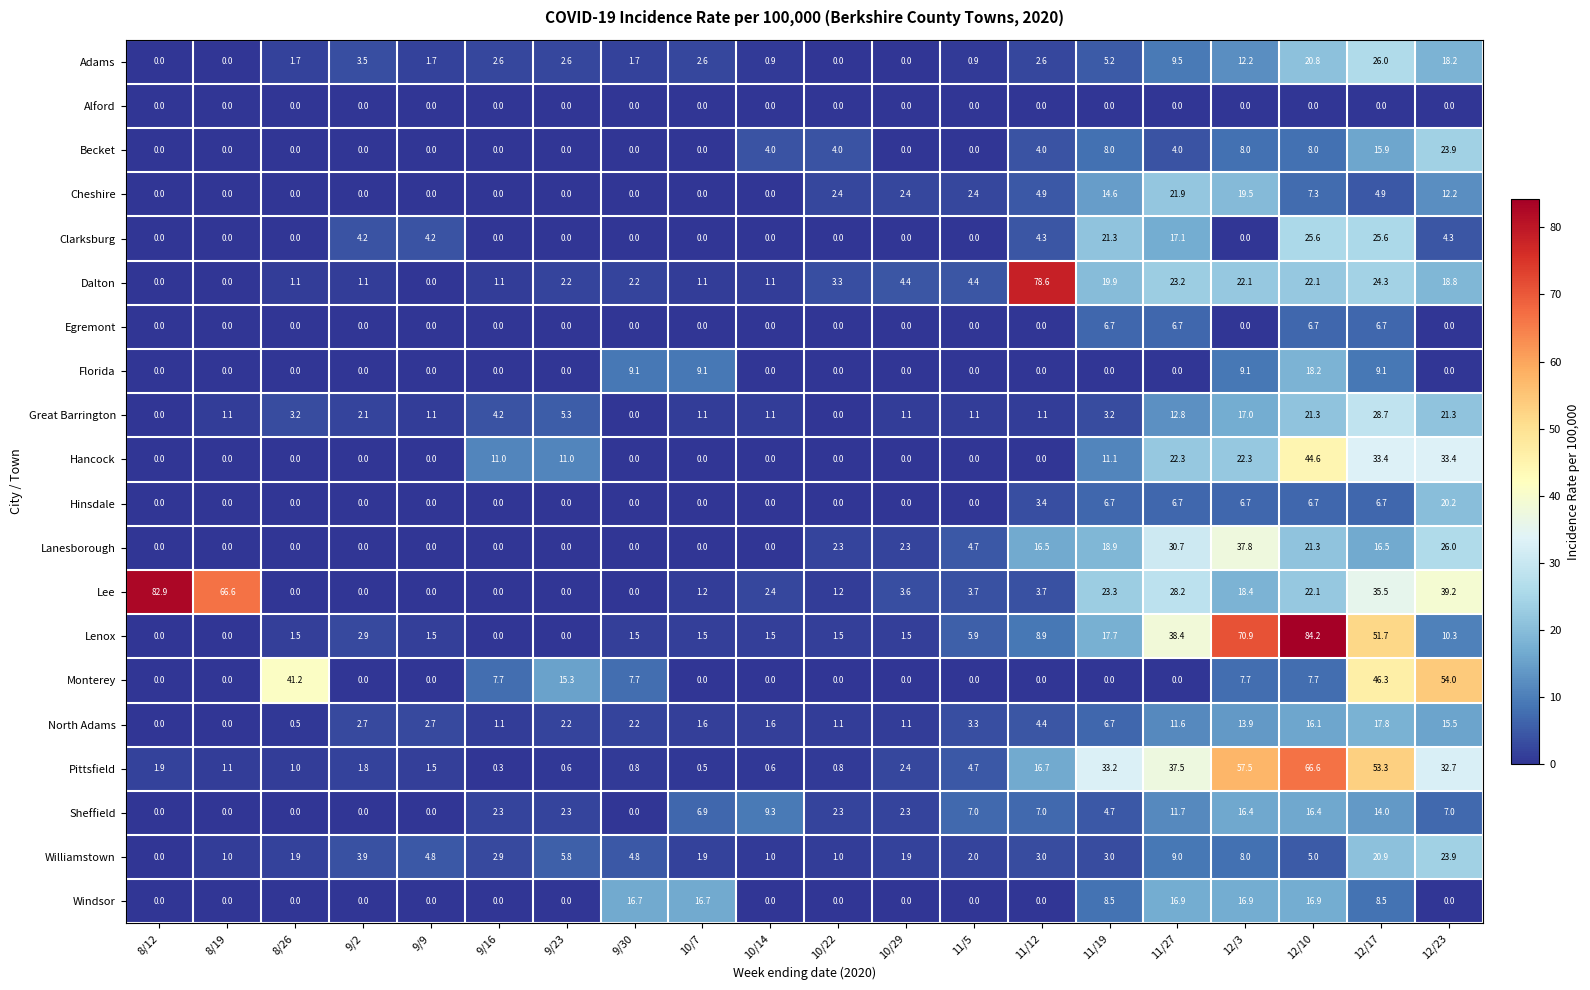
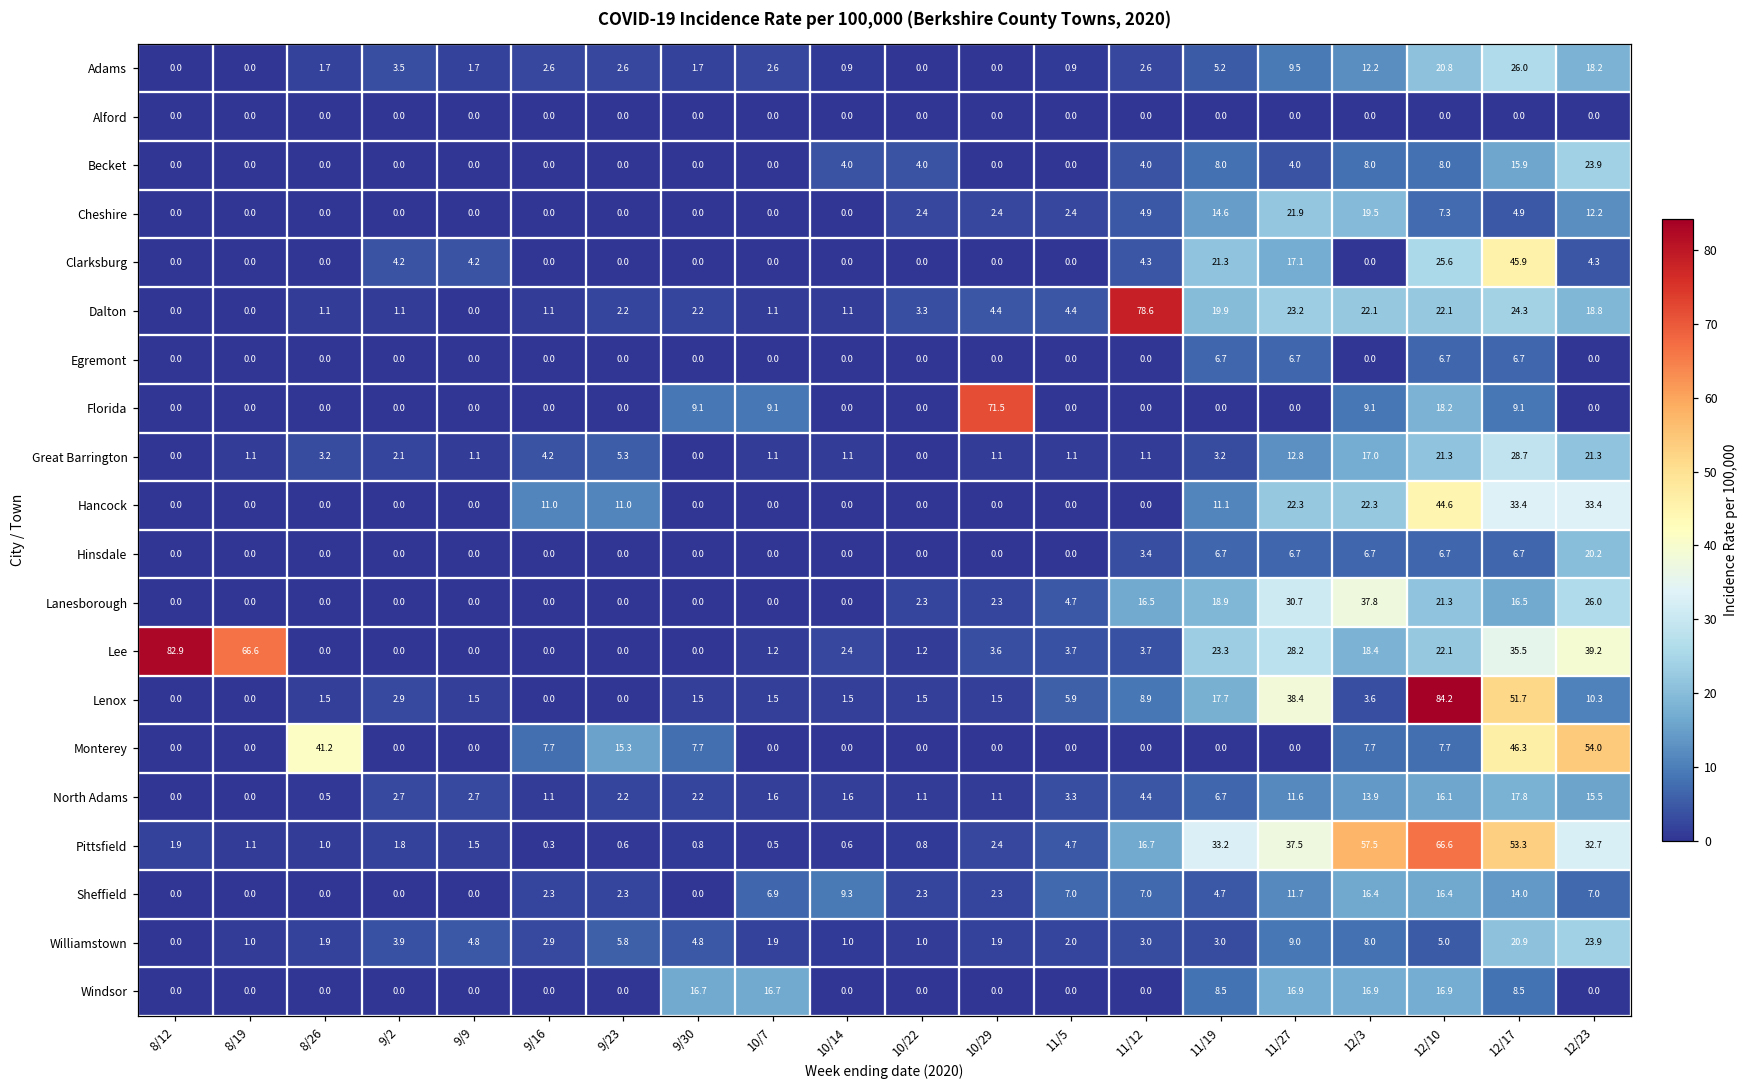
Clarksburg, 12/17: 25.6 -> 45.9
Florida, 10/29: 0.0 -> 71.5
Lenox, 12/3: 70.9 -> 3.6
